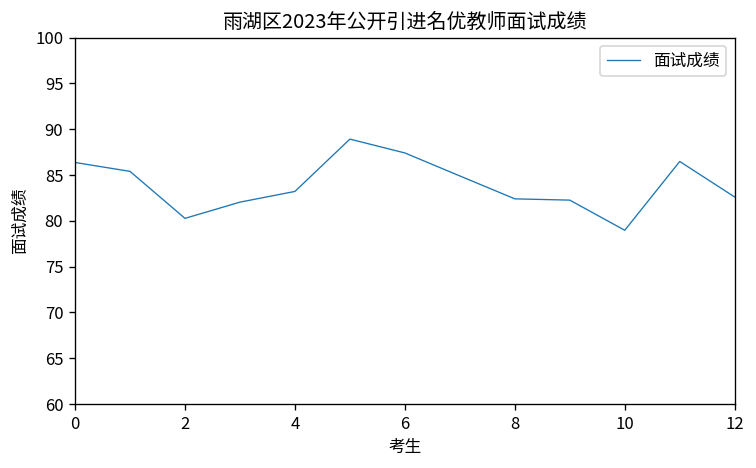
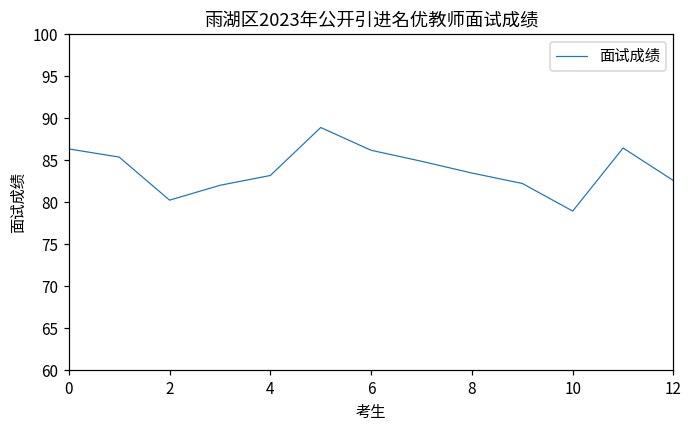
6: 87 -> 86
8: 82 -> 84
